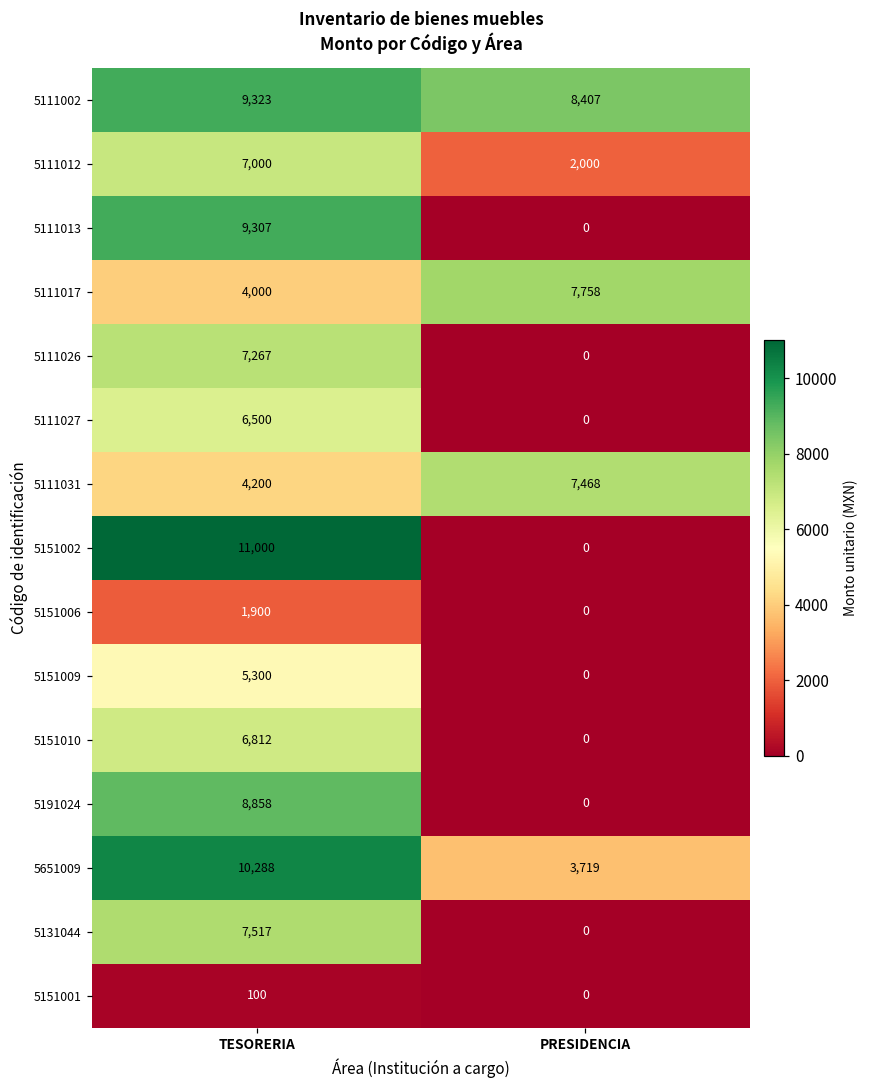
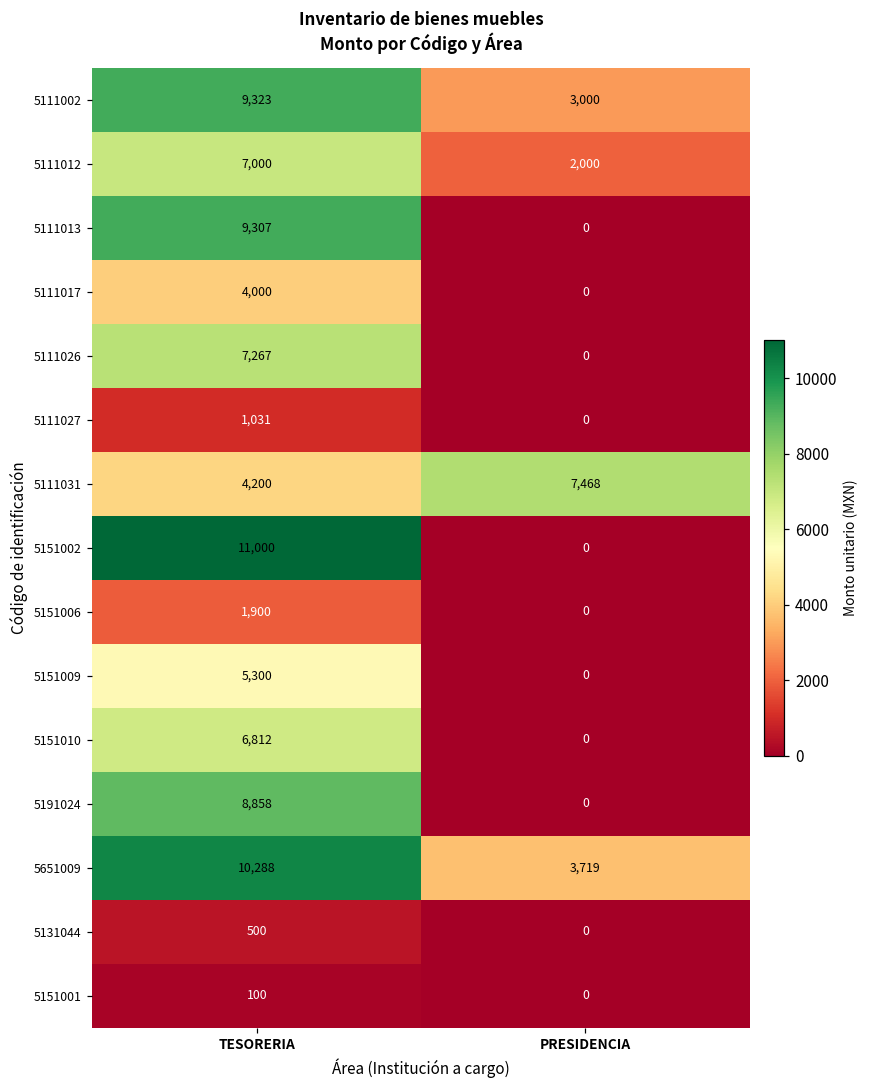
5111002, PRESIDENCIA: 8,407 -> 3,000
5111017, PRESIDENCIA: 7,758 -> 0
5111027, TESORERIA: 6,500 -> 1,031
5131044, TESORERIA: 7,517 -> 500
